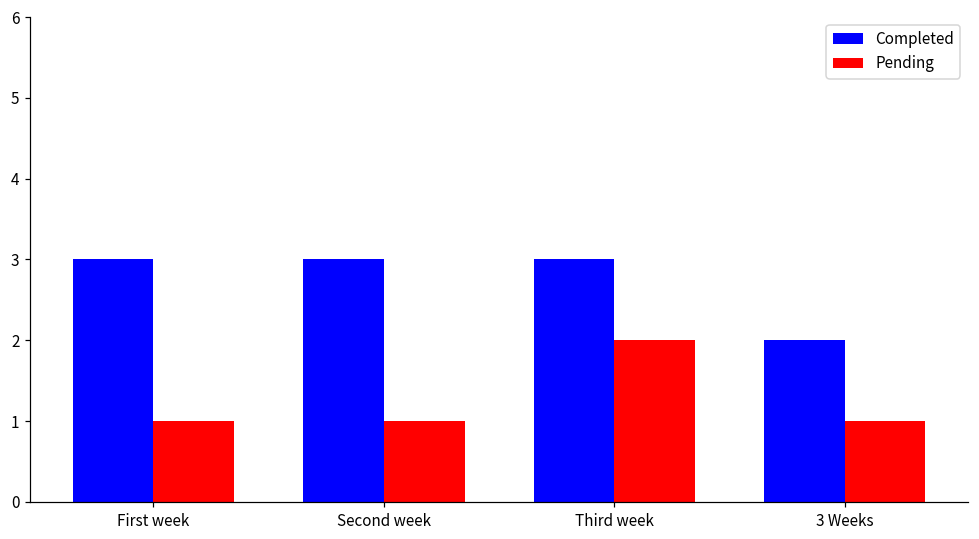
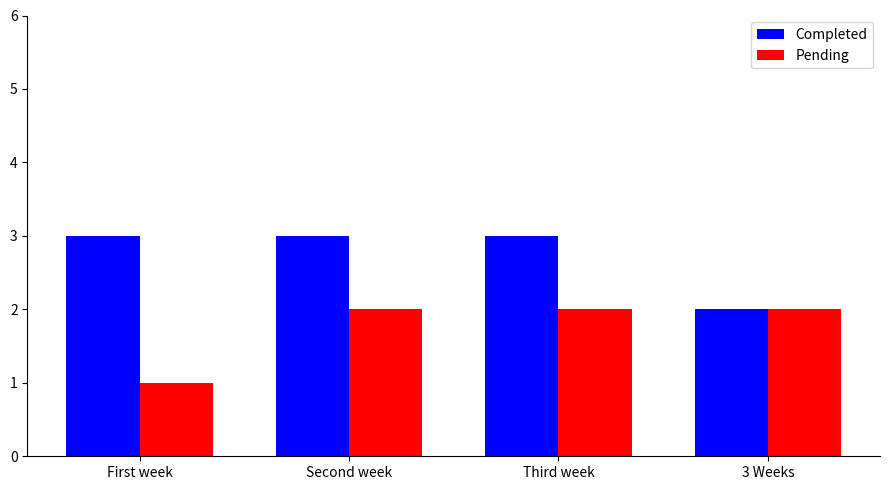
Pending, Second week: 1 -> 2
Pending, 3 Weeks: 1 -> 2
